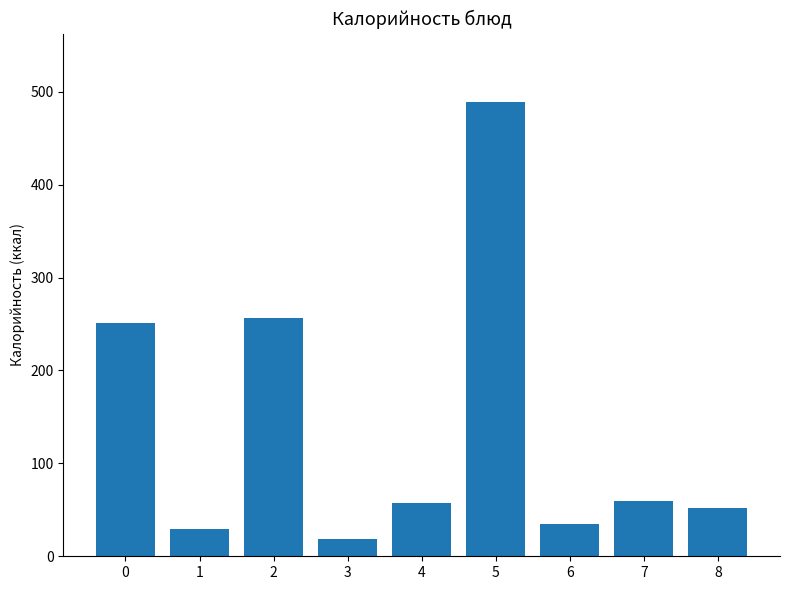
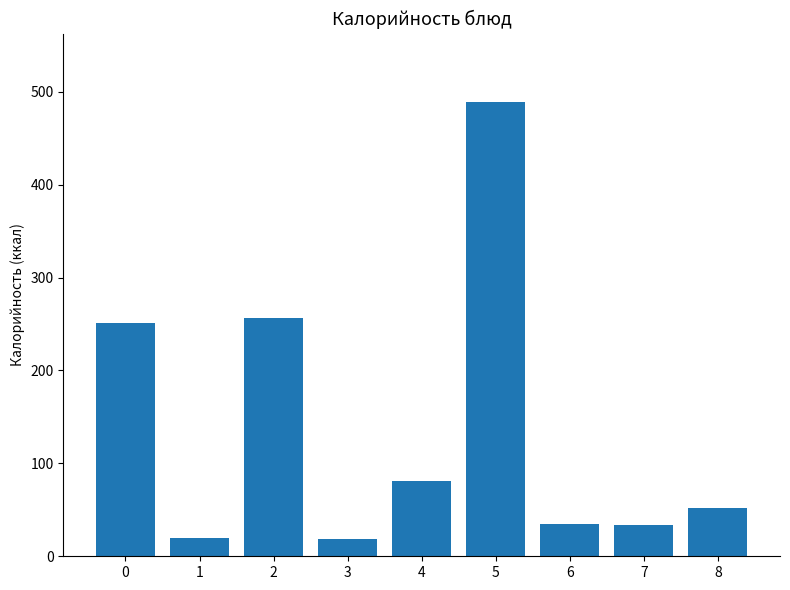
1: 30 -> 20
4: 60 -> 80
7: 60 -> 30
